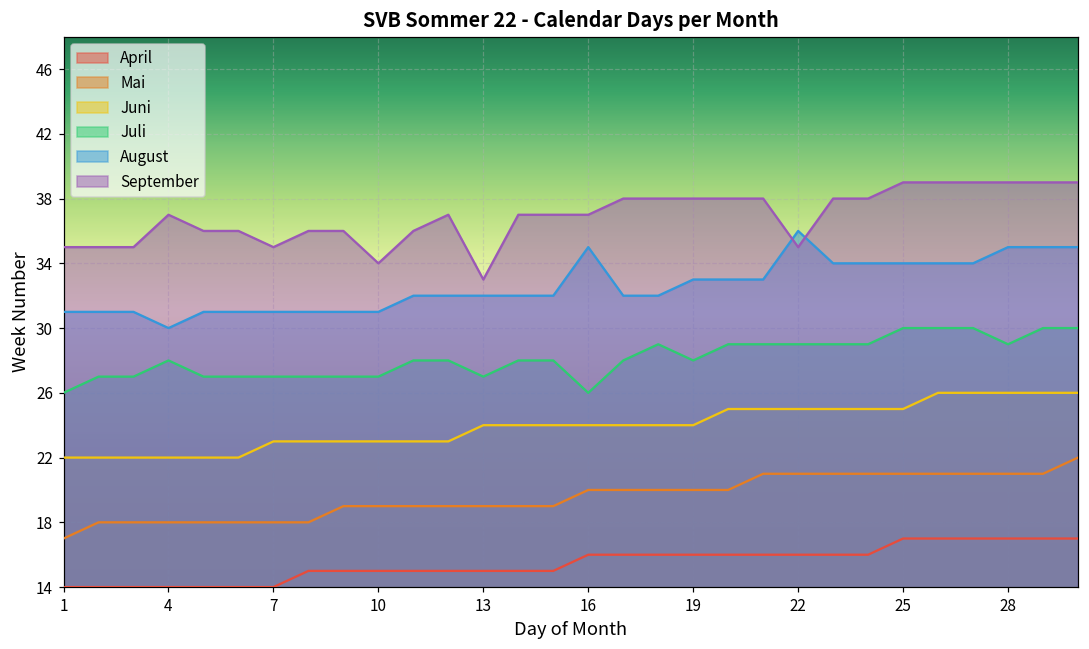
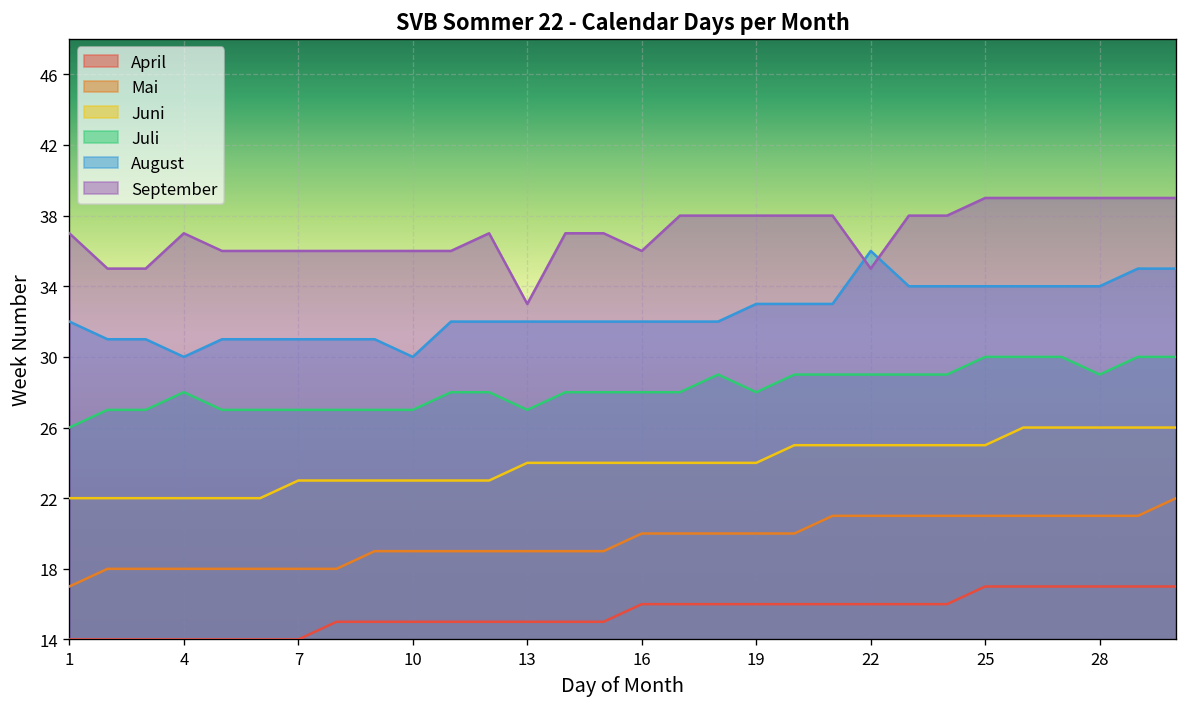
August, 1: 31 -> 32
September, 1: 35 -> 37
September, 7: 35 -> 36
August, 10: 31 -> 30
September, 10: 34 -> 36
Juli, 16: 26 -> 28
August, 16: 35 -> 32
September, 16: 37 -> 36
August, 28: 35 -> 34
